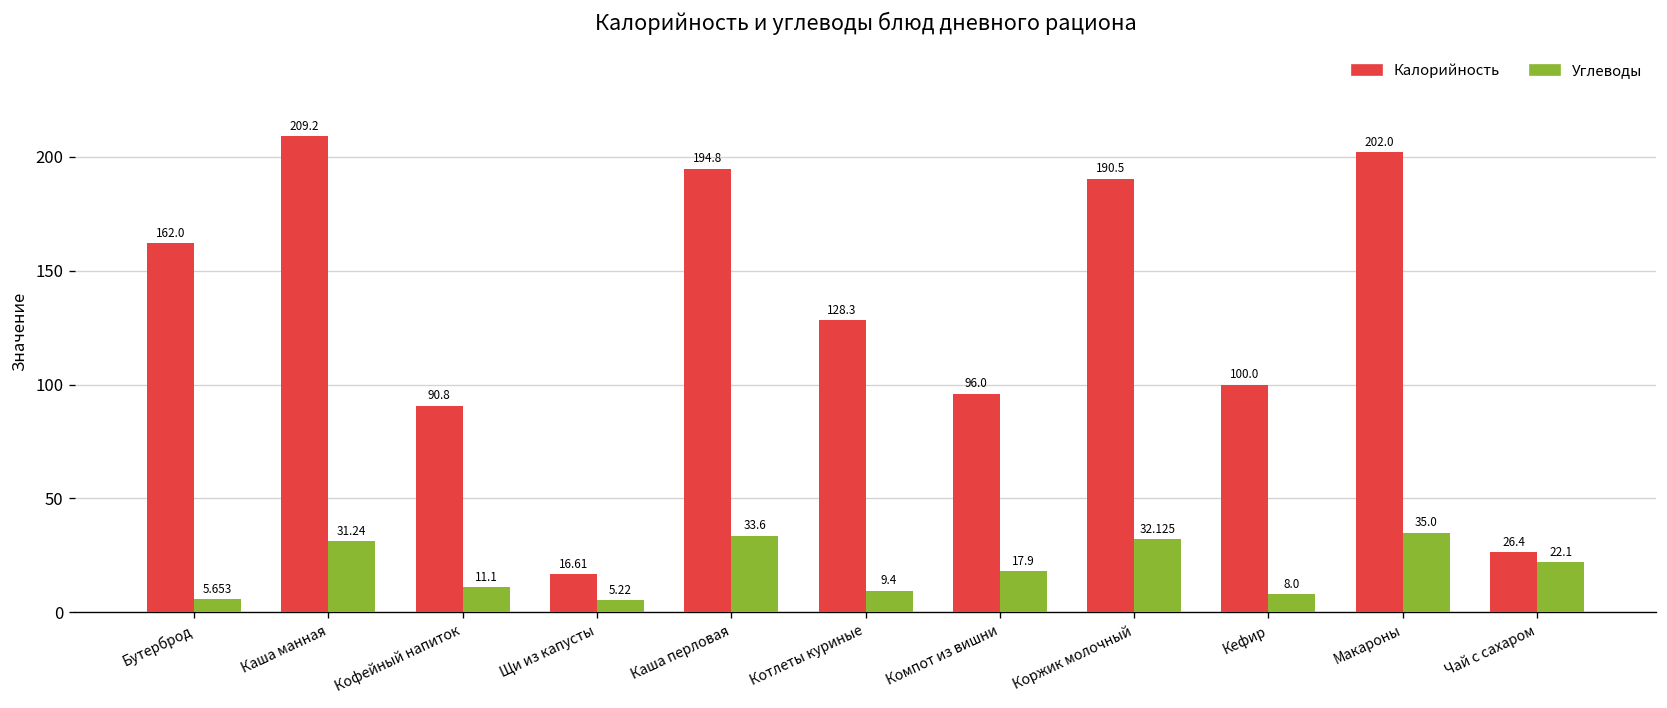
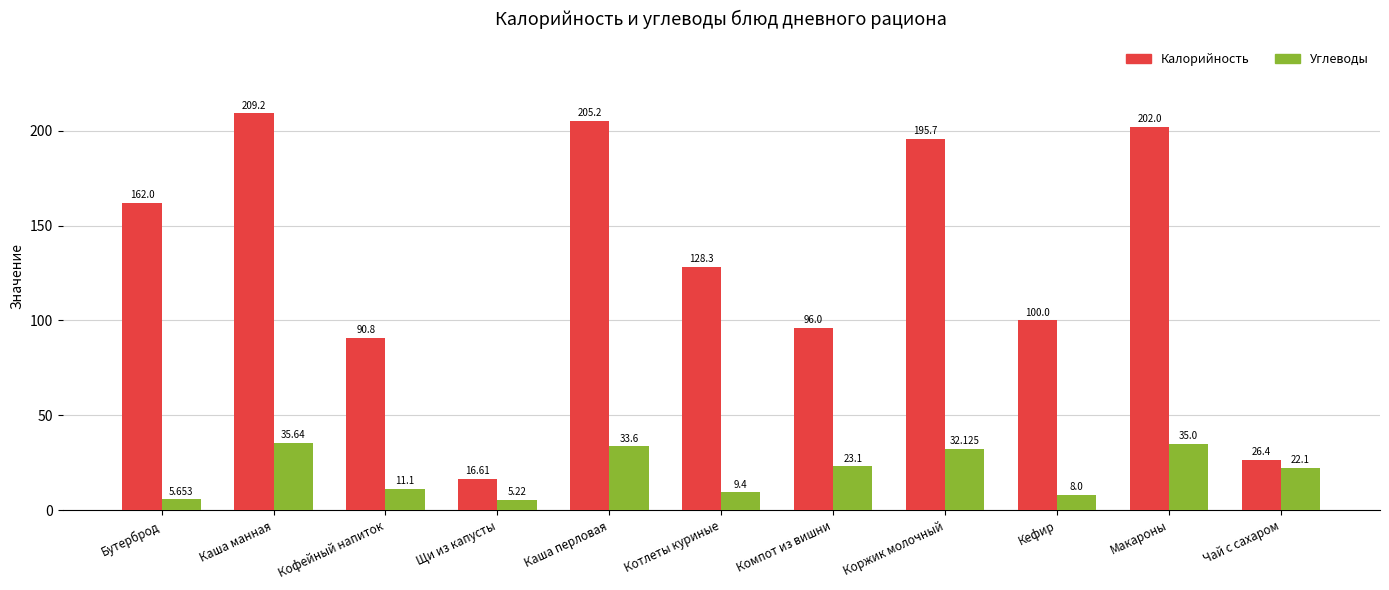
Углеводы, Каша манная: 31.24 -> 35.64
Калорийность, Каша перловая: 194.8 -> 205.2
Углеводы, Компот из вишни: 17.9 -> 23.1
Калорийность, Коржик молочный: 190.5 -> 195.7
